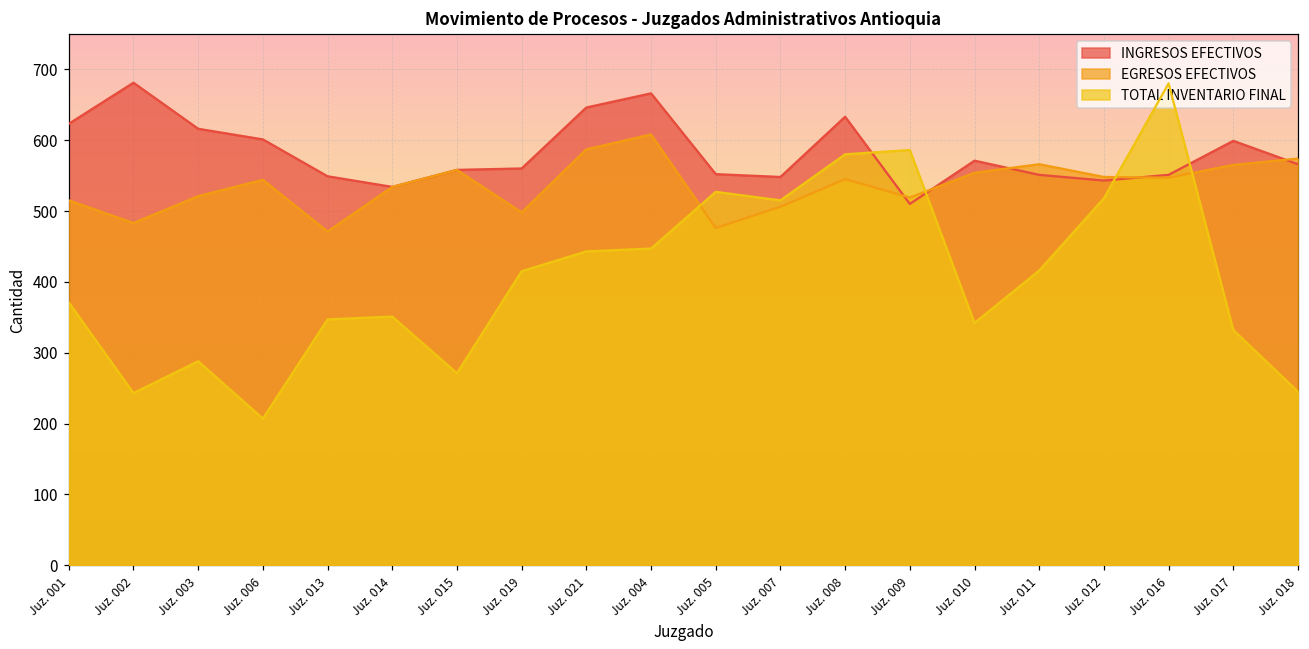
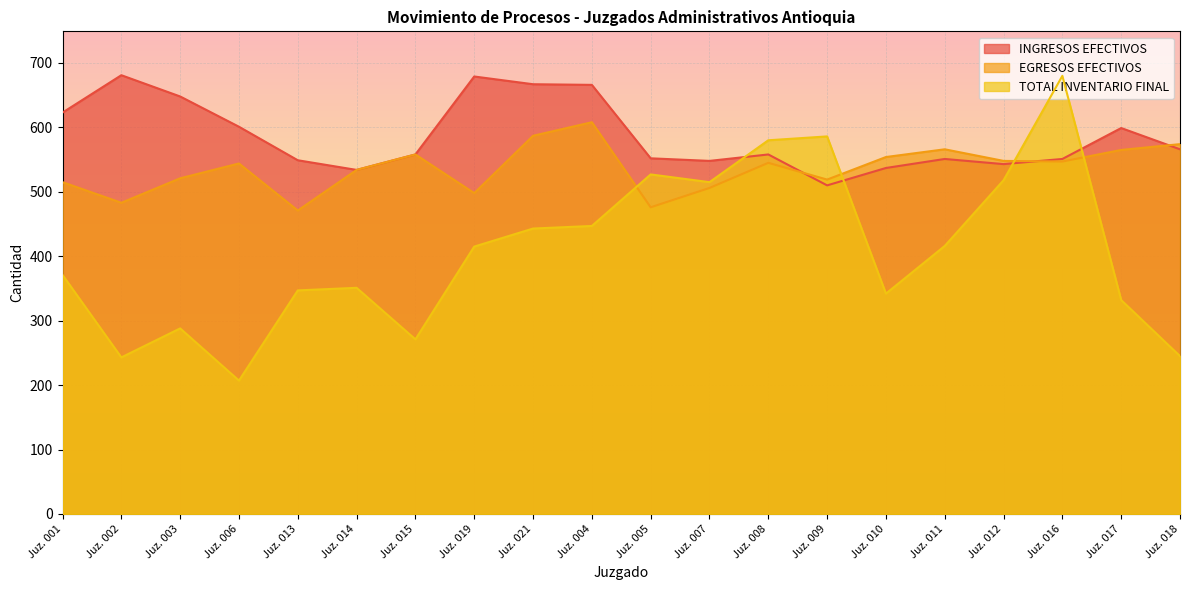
INGRESOS EFECTIVOS, Juz. 003: 620 -> 650
INGRESOS EFECTIVOS, Juz. 019: 560 -> 680
INGRESOS EFECTIVOS, Juz. 021: 650 -> 670
INGRESOS EFECTIVOS, Juz. 008: 630 -> 560
INGRESOS EFECTIVOS, Juz. 010: 570 -> 540
